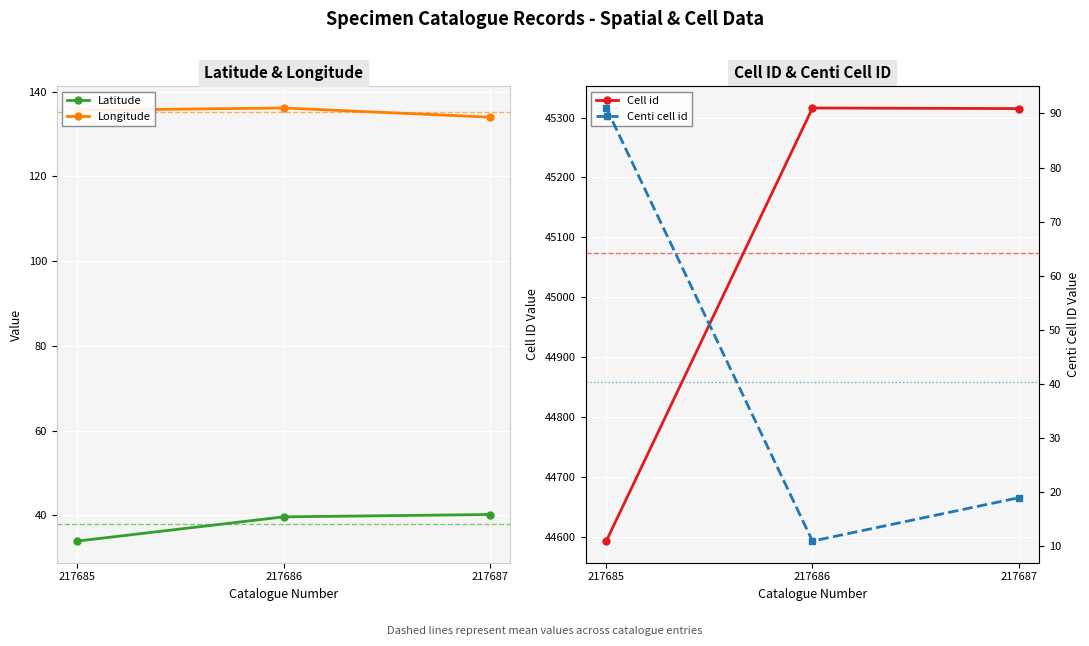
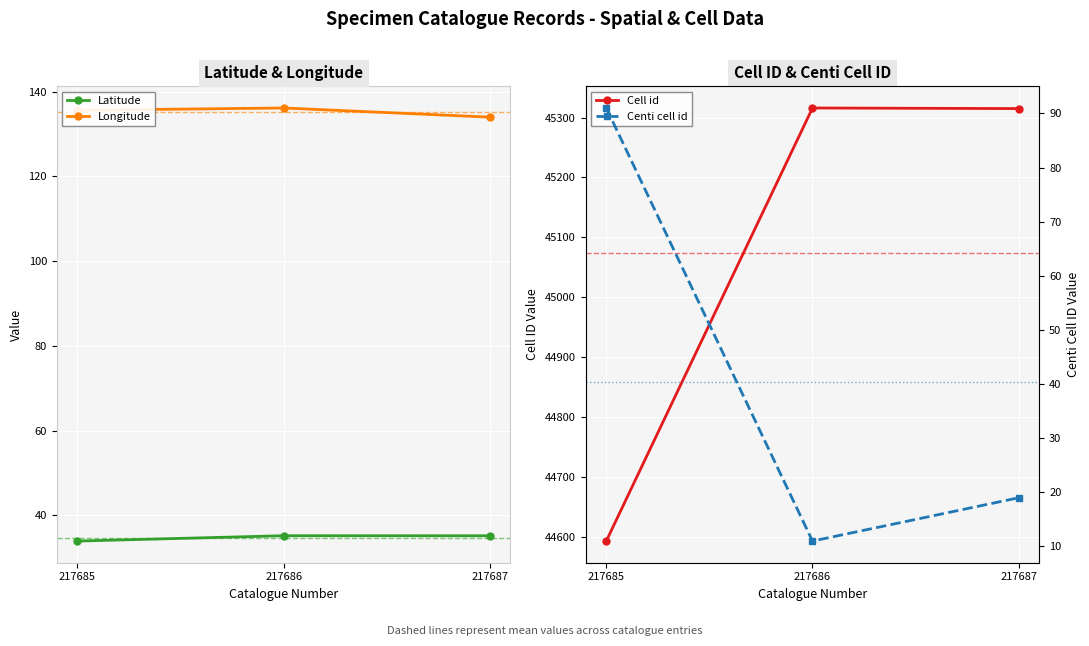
Latitude & Longitude, Latitude, 217686: 40 -> 35
Latitude & Longitude, Latitude, 217687: 40 -> 35
